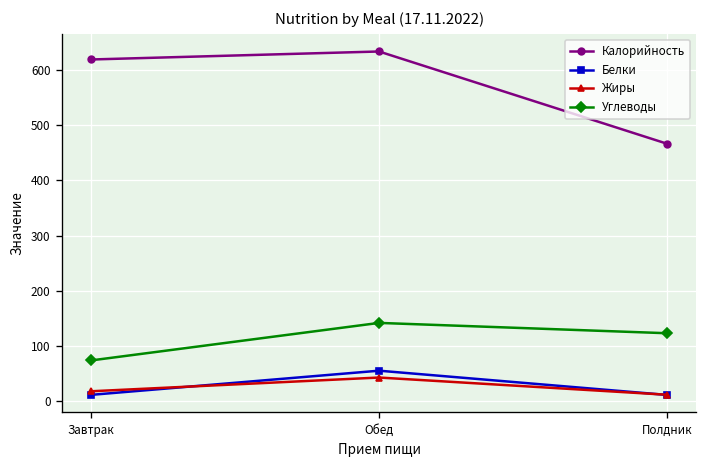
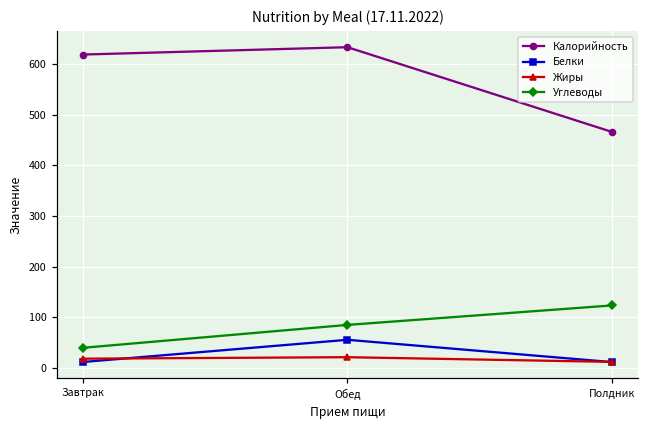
Углеводы, Завтрак: 70 -> 40
Жиры, Обед: 40 -> 20
Углеводы, Обед: 140 -> 90
